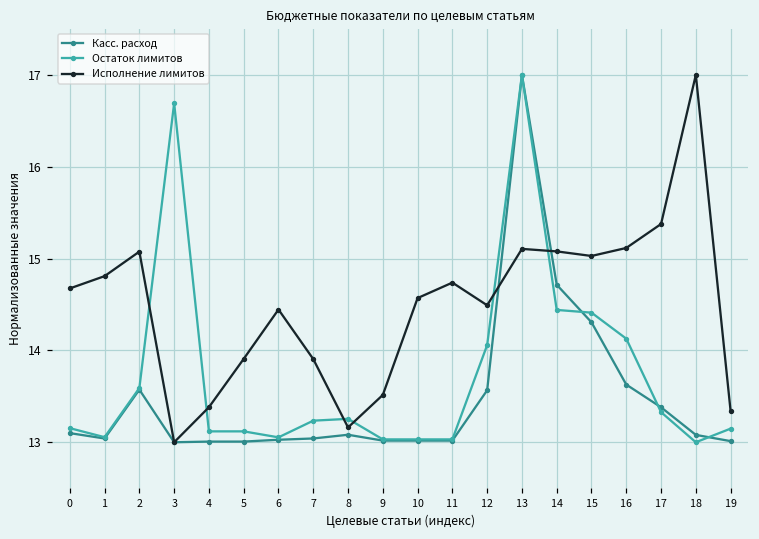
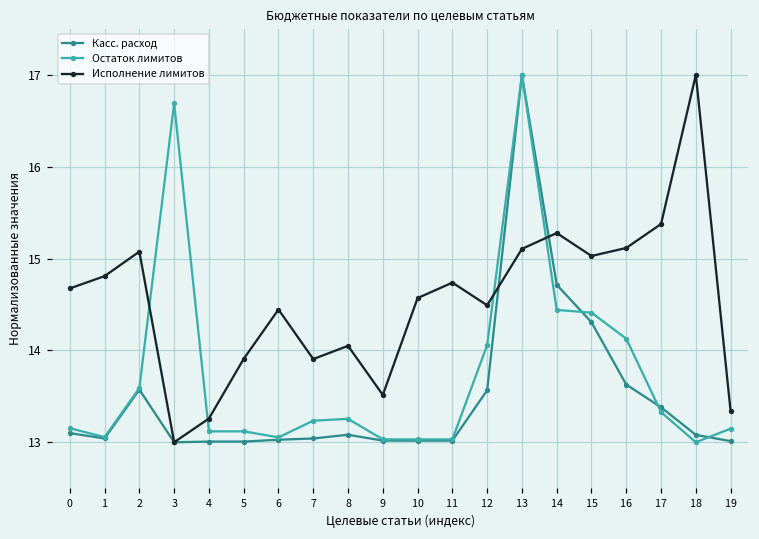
Исполнение лимитов, 4: 13.4 -> 13.3
Исполнение лимитов, 8: 13.2 -> 14.0
Исполнение лимитов, 14: 15.1 -> 15.3
